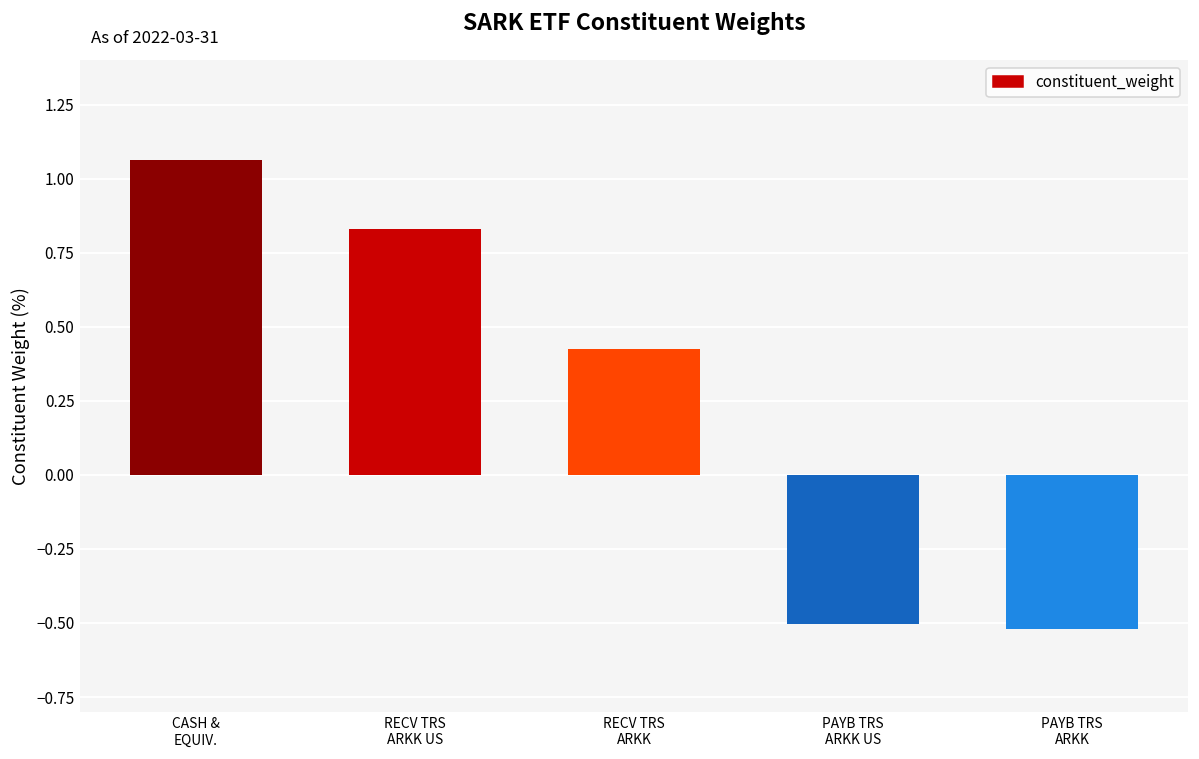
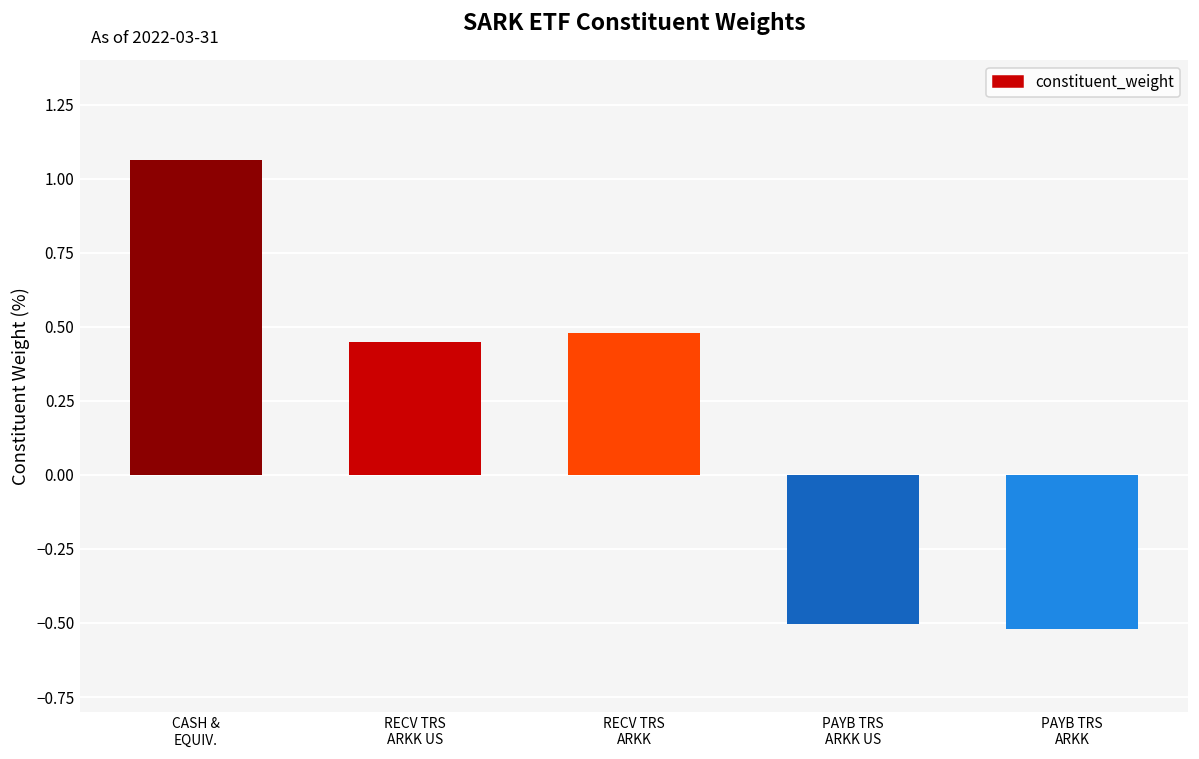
RECV TRS ARKK US: 0.83 -> 0.45
RECV TRS ARKK: 0.42 -> 0.48
